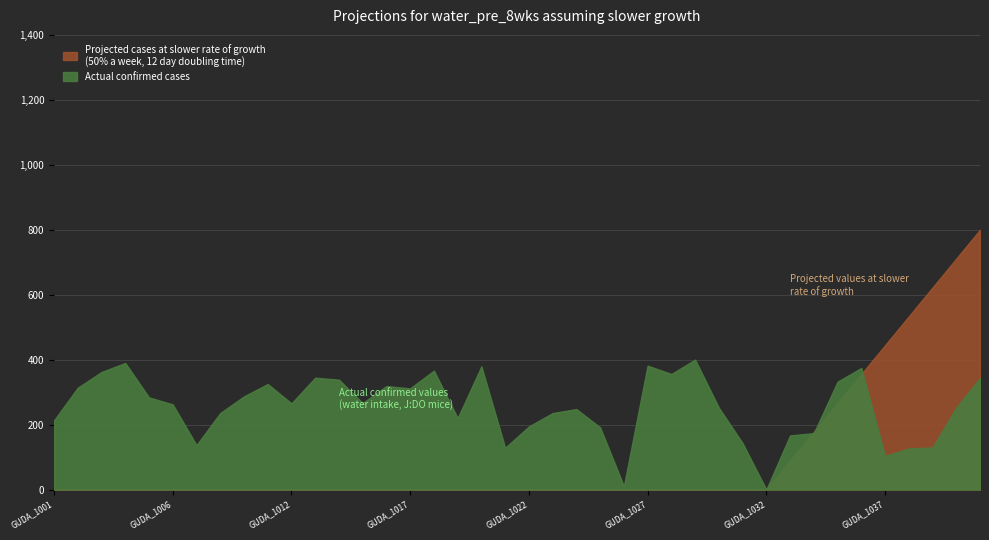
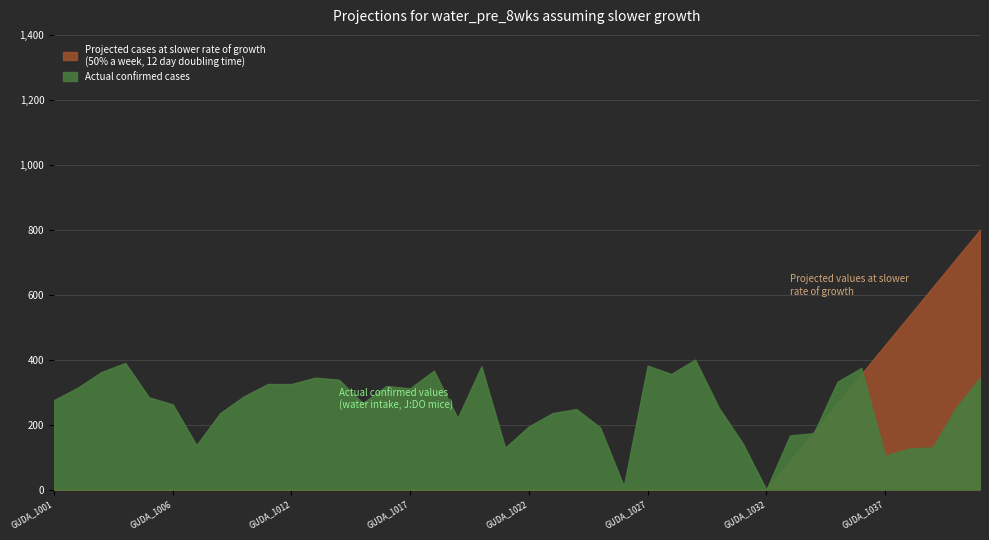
Actual confirmed cases, GUDA_1001: 210 -> 280
Actual confirmed cases, GUDA_1012: 270 -> 320
